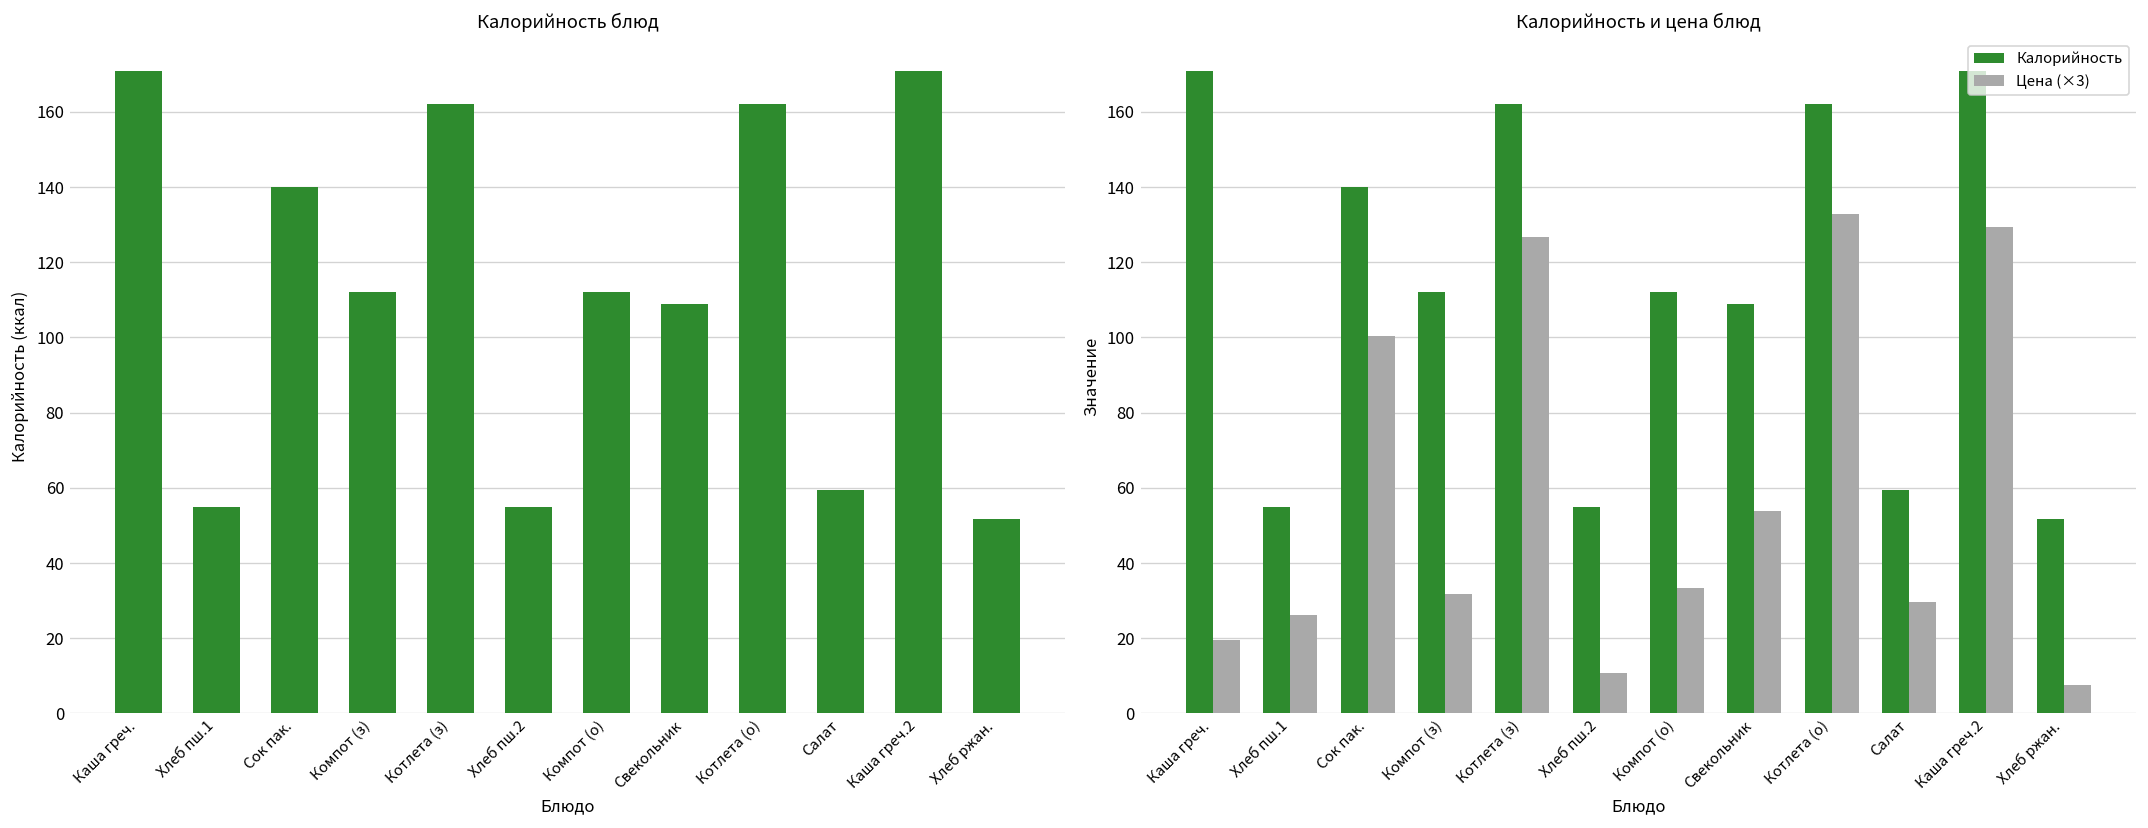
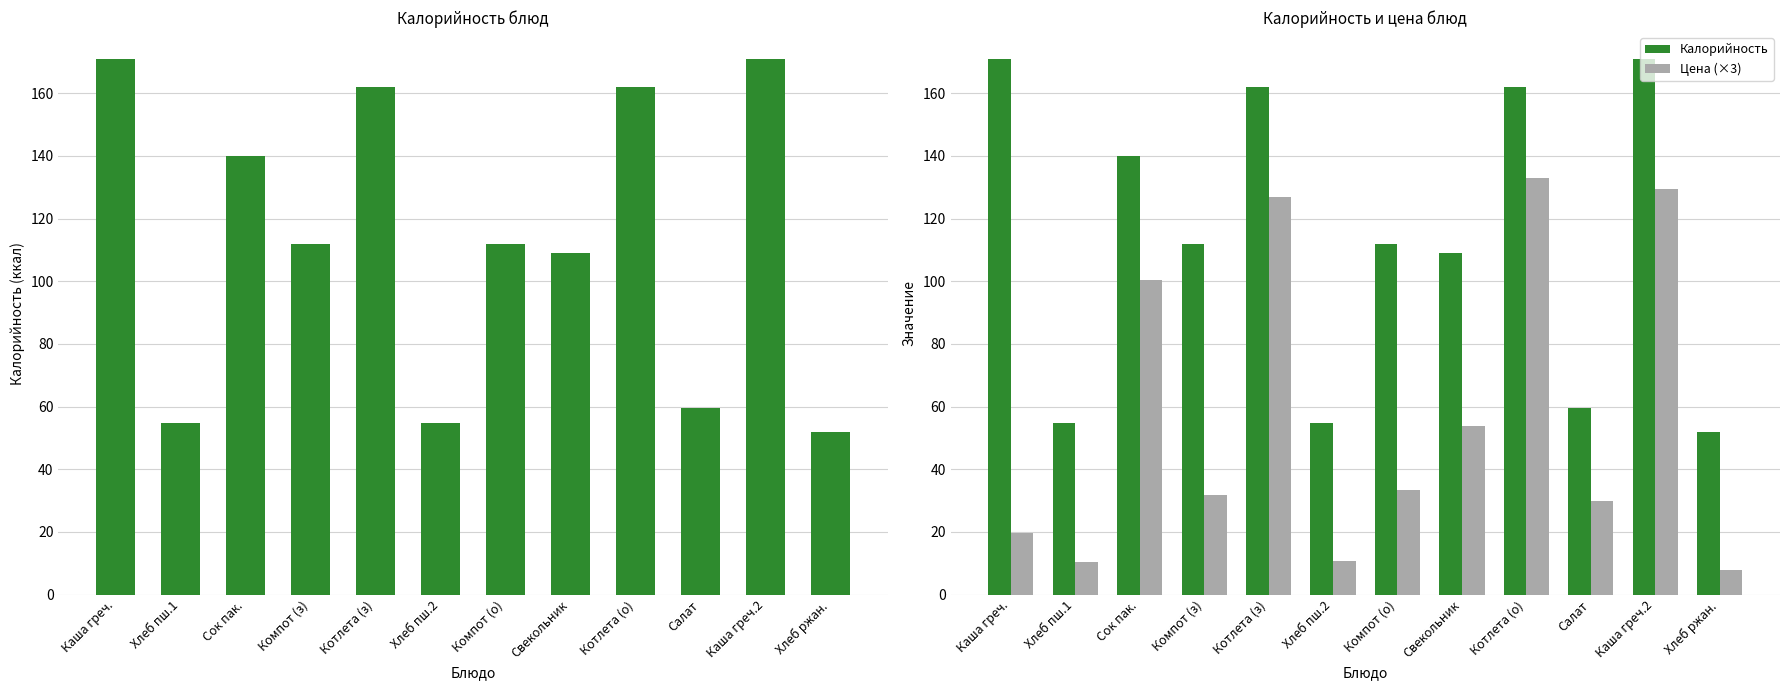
Калорийность и цена блюд, Цена (×3), Хлеб пш.1: 26 -> 10
